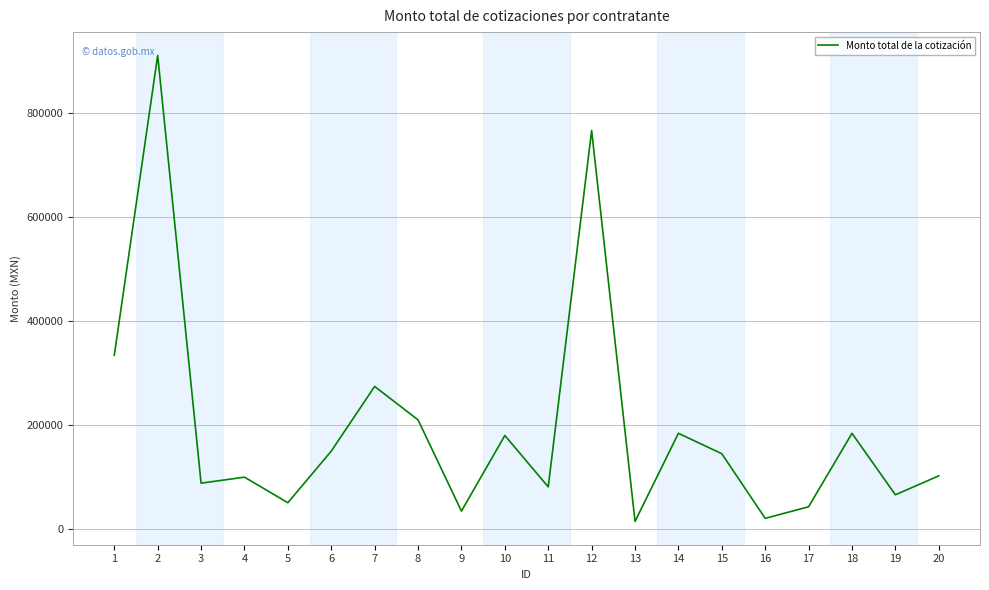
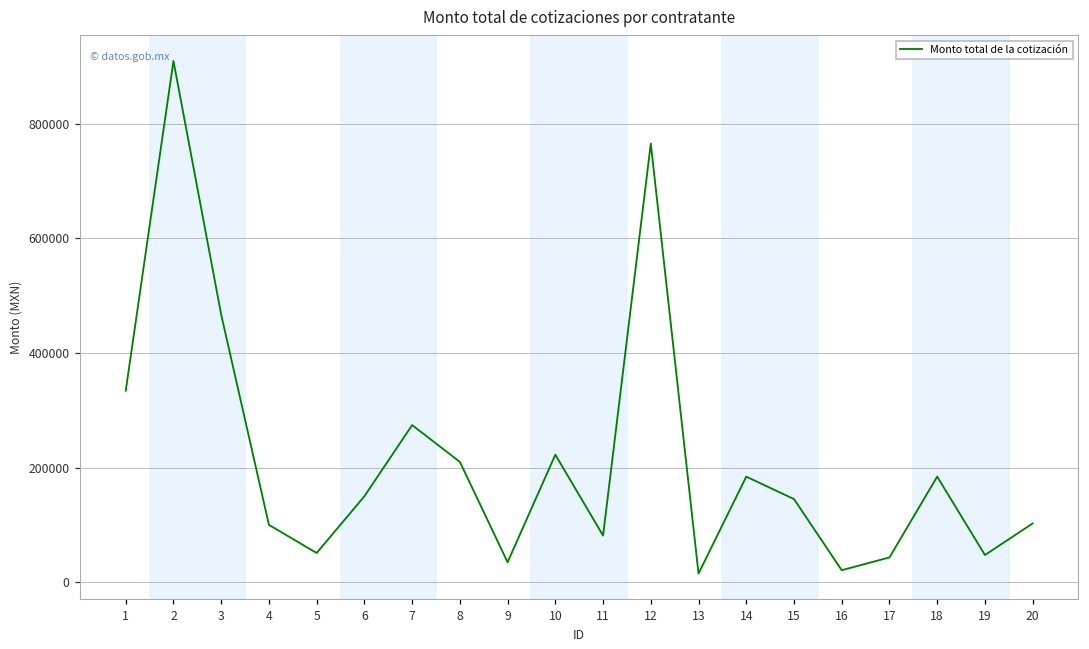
3: 90000 -> 470000
10: 180000 -> 220000
19: 70000 -> 50000
